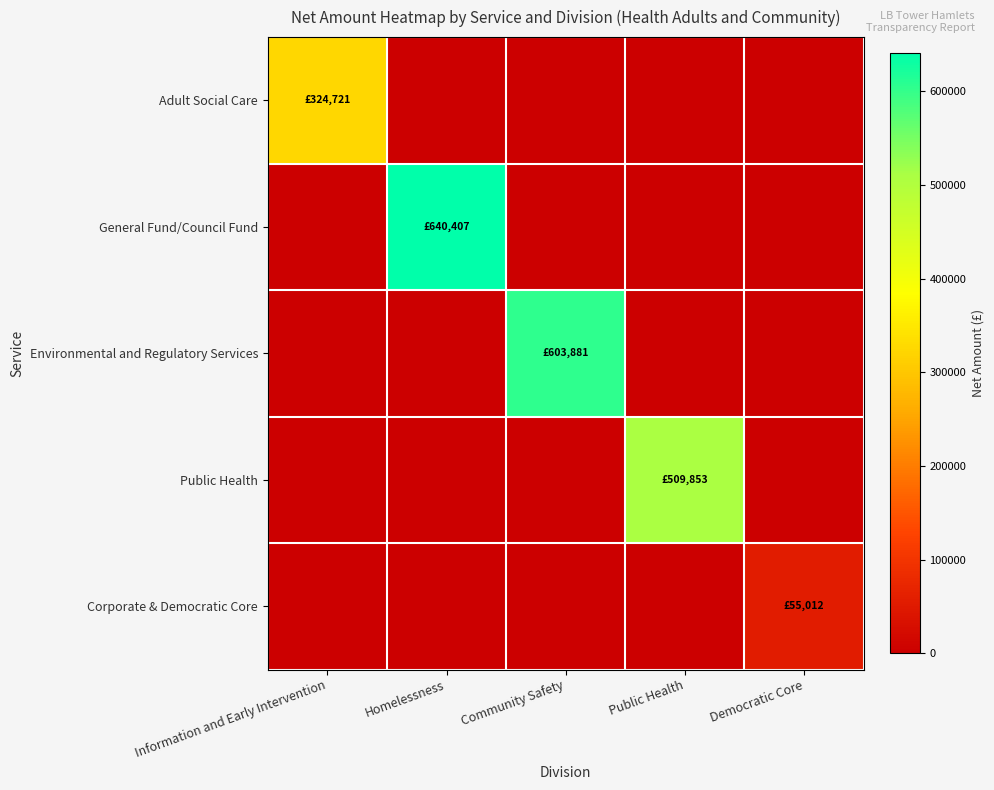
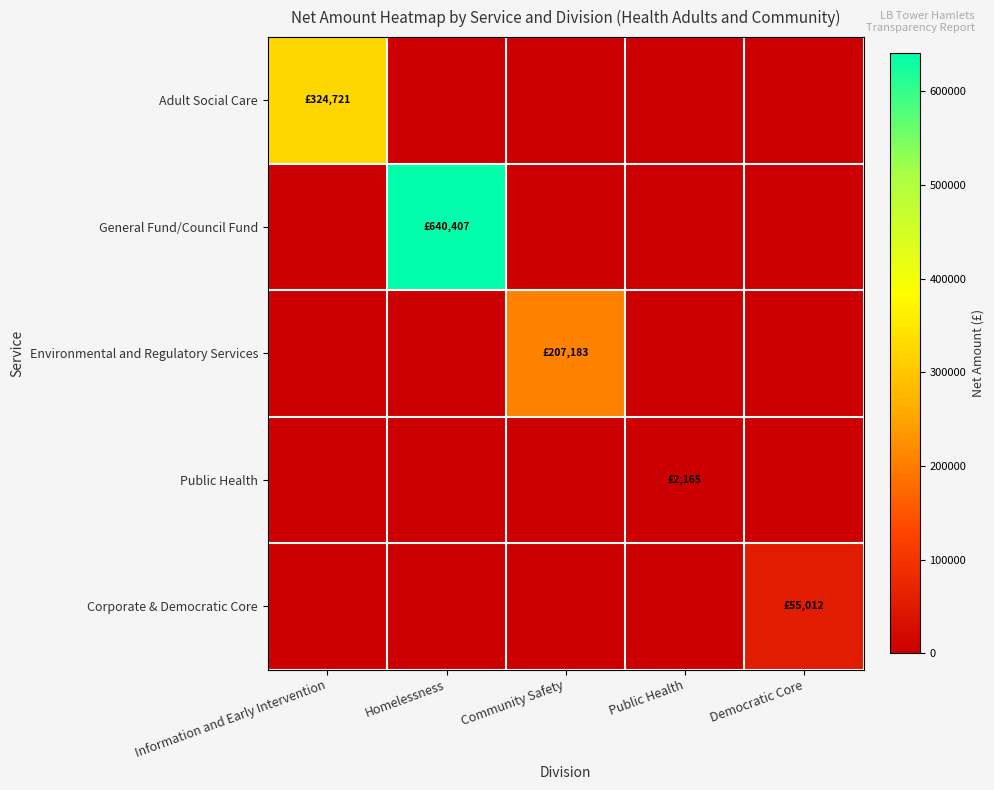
Environmental and Regulatory Services, Community Safety: £603,881 -> £207,183
Public Health, Public Health: £509,853 -> £2,165
